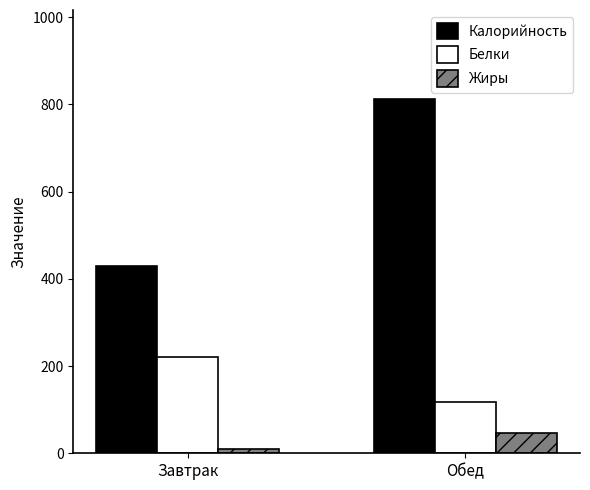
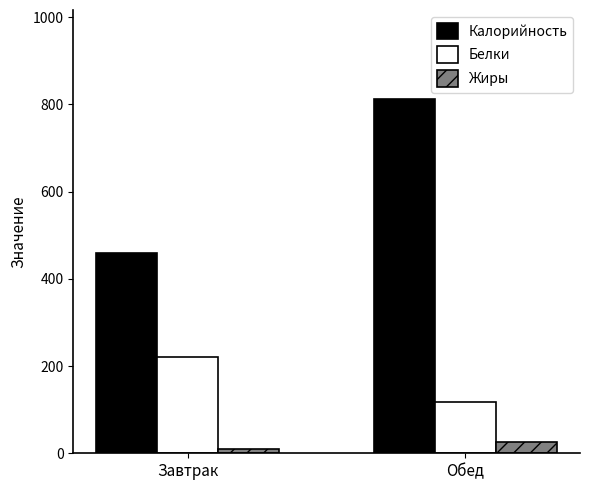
Калорийность, Завтрак: 430 -> 460
Жиры, Обед: 50 -> 30
